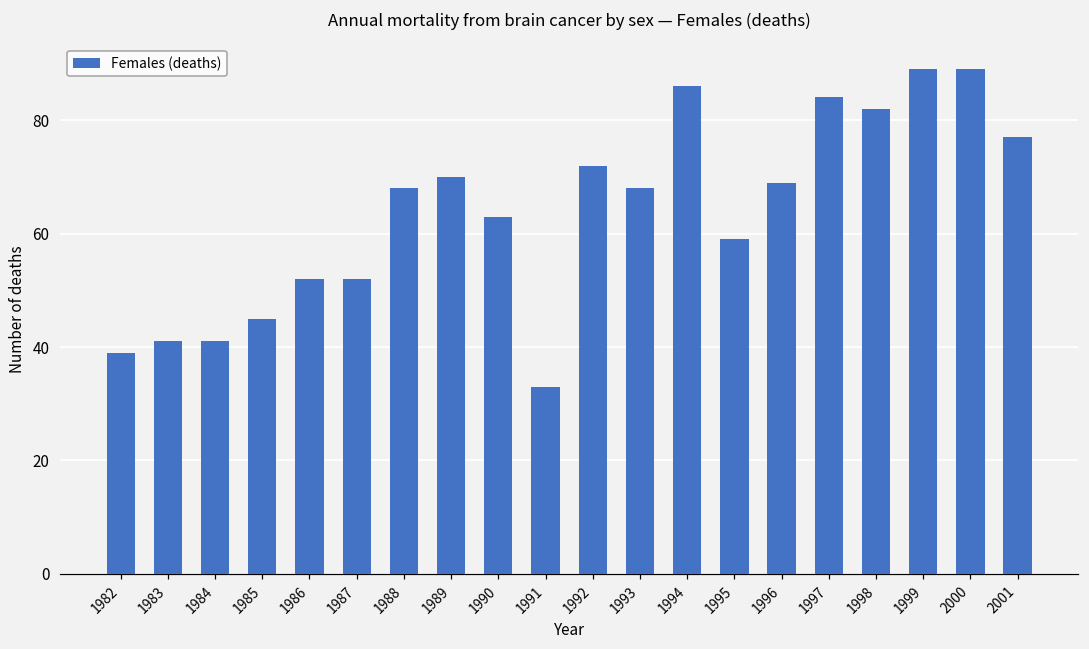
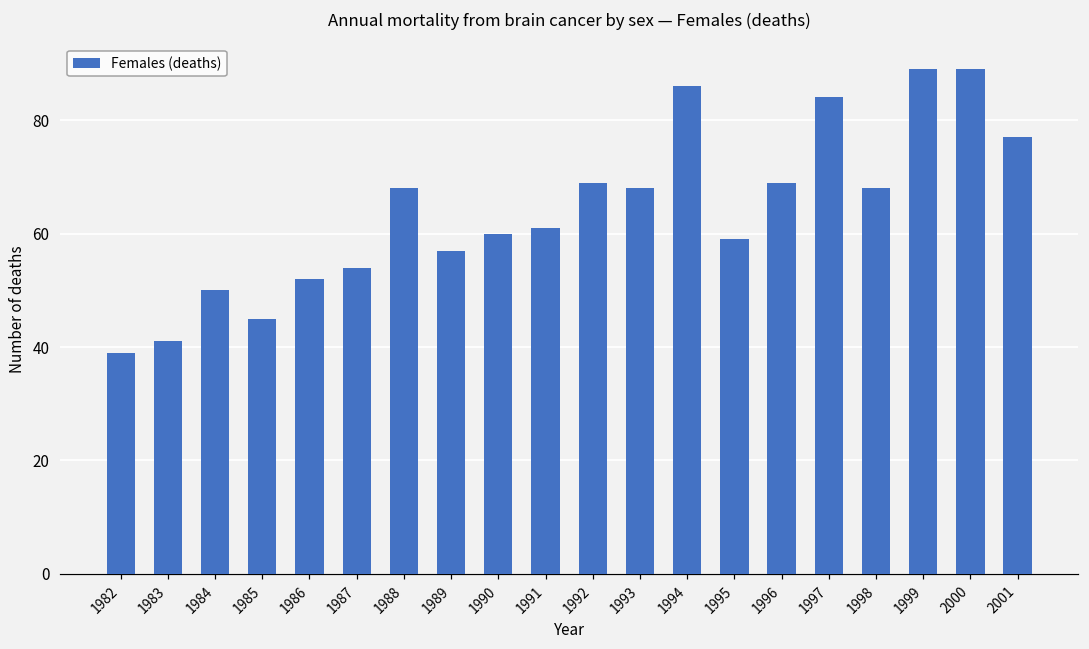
1984: 41 -> 50
1987: 52 -> 54
1989: 70 -> 57
1990: 63 -> 60
1991: 33 -> 61
1992: 72 -> 69
1998: 82 -> 68
